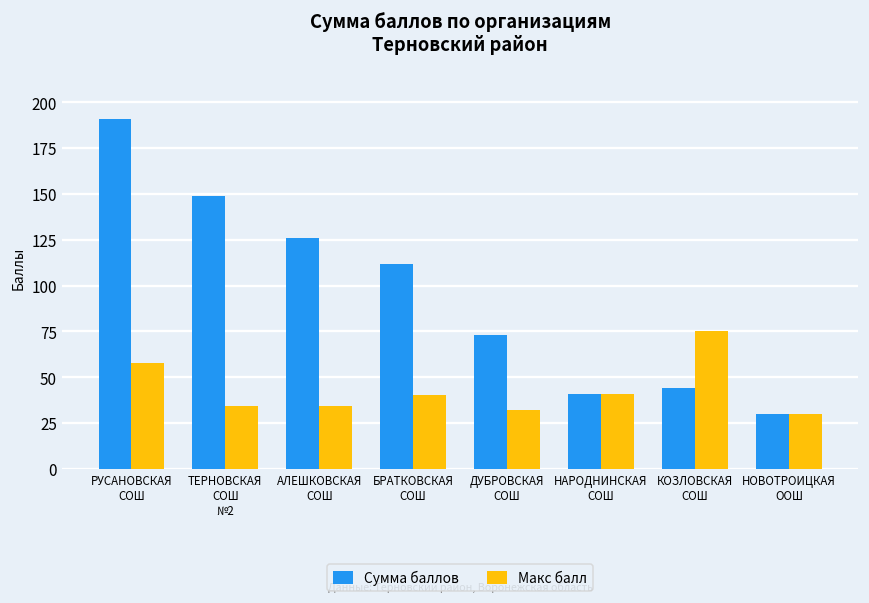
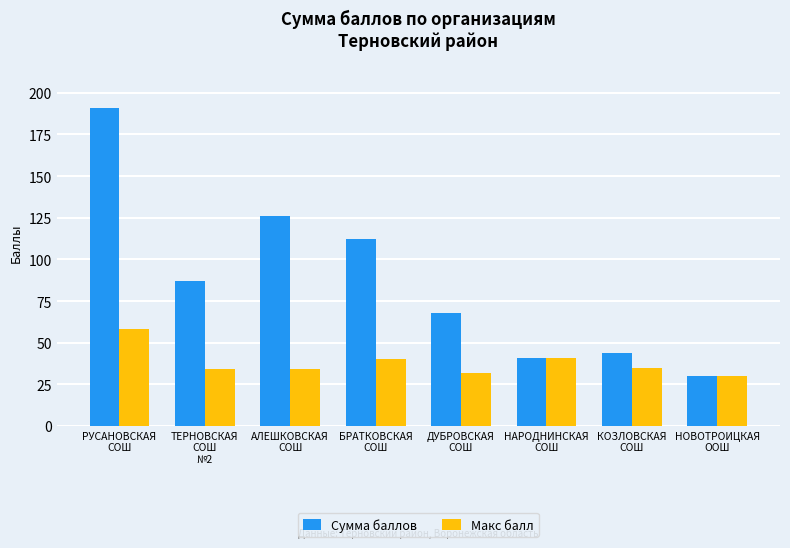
Сумма баллов, ТЕРНОВСКАЯ СОШ №2: 149 -> 87
Сумма баллов, ДУБРОВСКАЯ СОШ: 73 -> 68
Макс балл, КОЗЛОВСКАЯ СОШ: 75 -> 35
